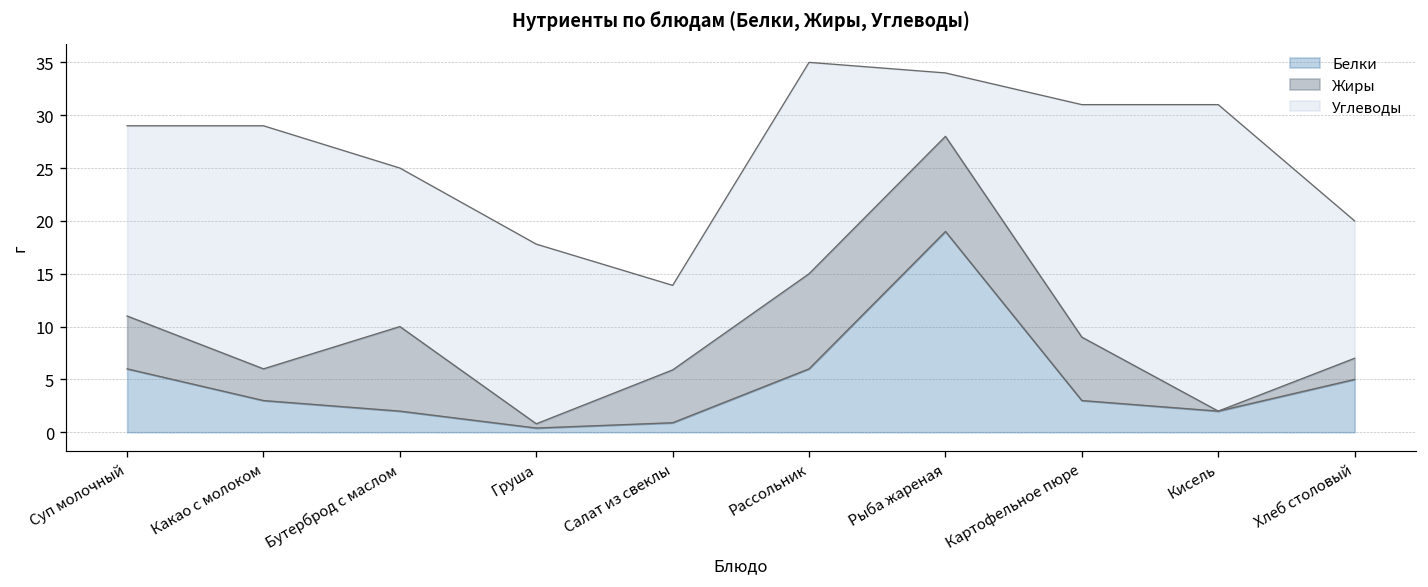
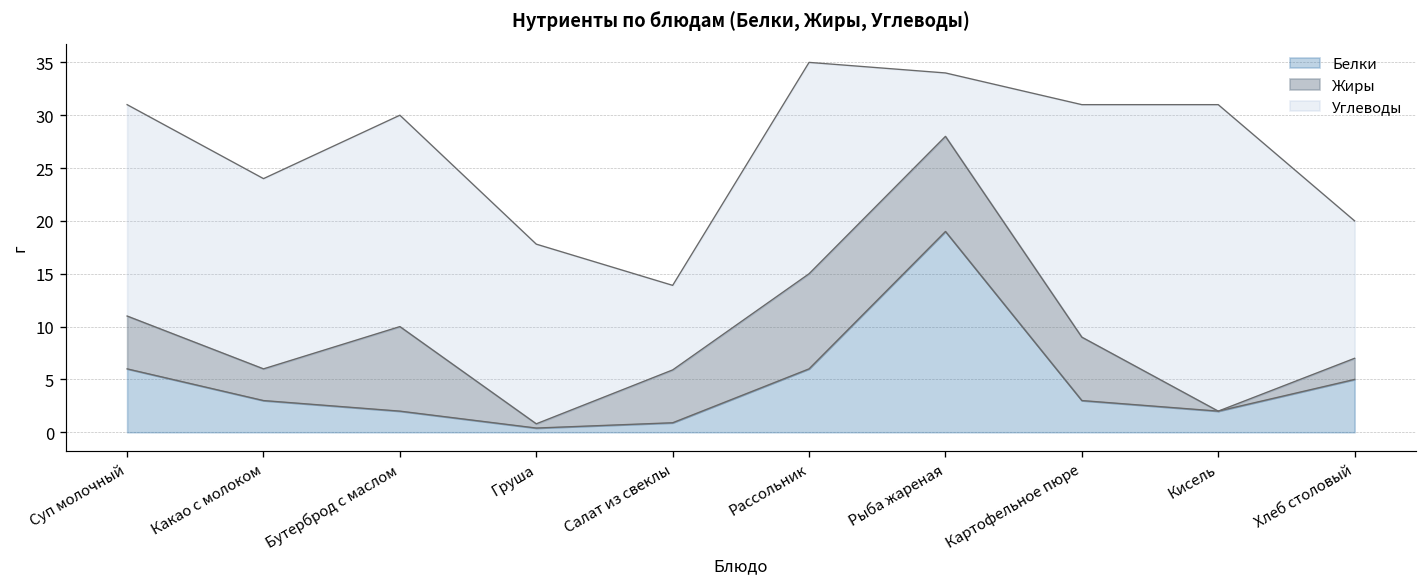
Углеводы, Суп молочный: 18 -> 20
Углеводы, Какао с молоком: 23 -> 18
Углеводы, Бутерброд с маслом: 15 -> 20
